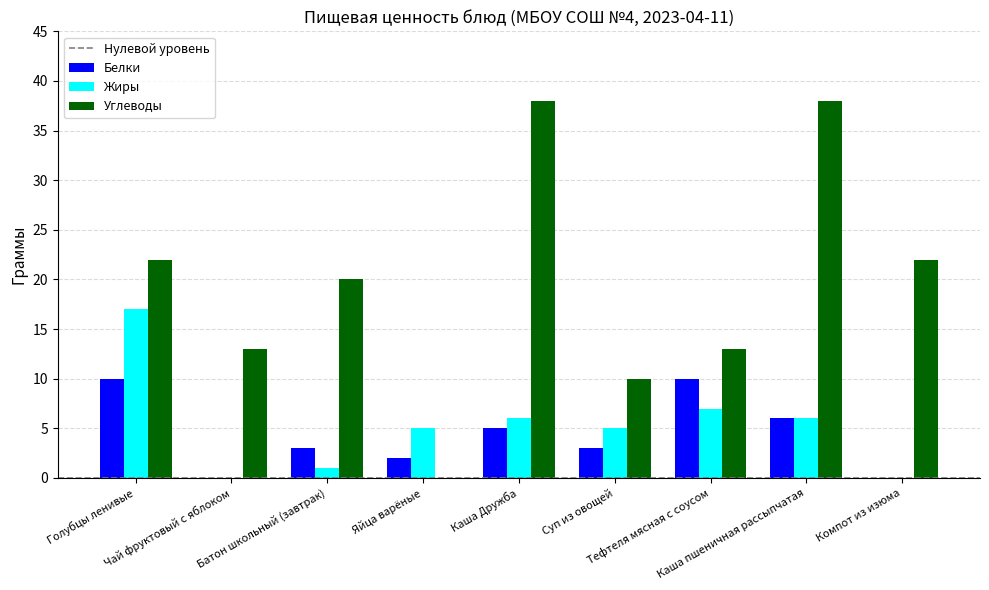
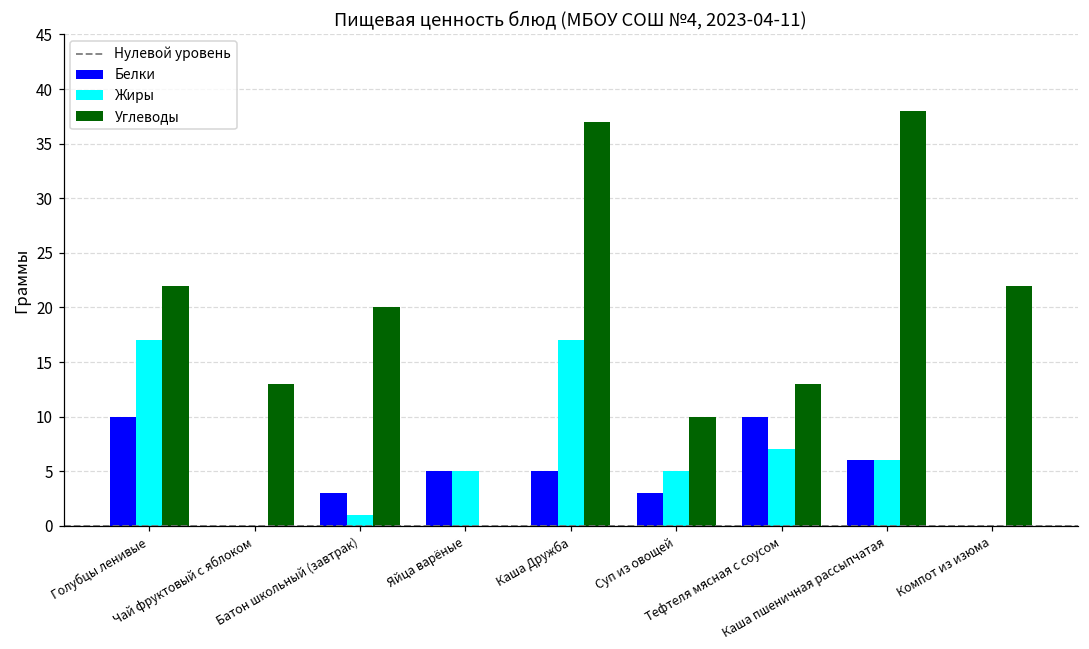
Белки, Яйца варёные: 2 -> 5
Жиры, Каша Дружба: 6 -> 17
Углеводы, Каша Дружба: 38 -> 37
